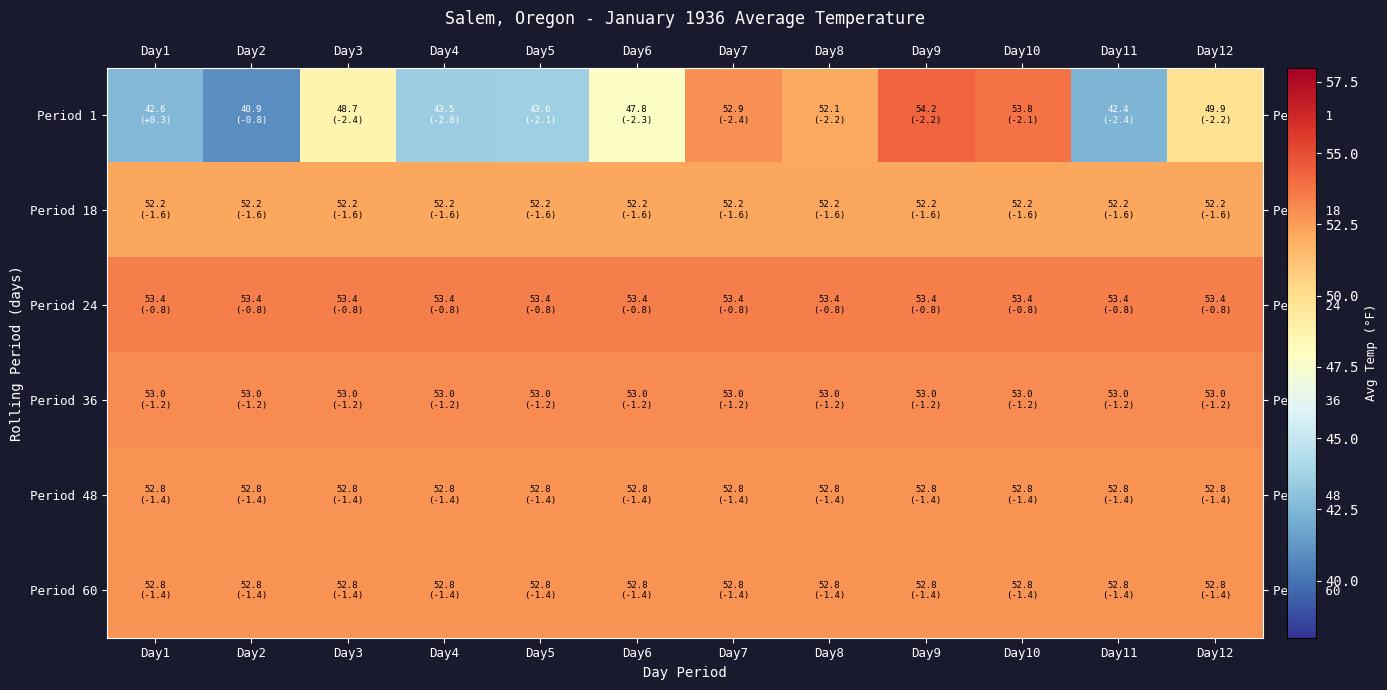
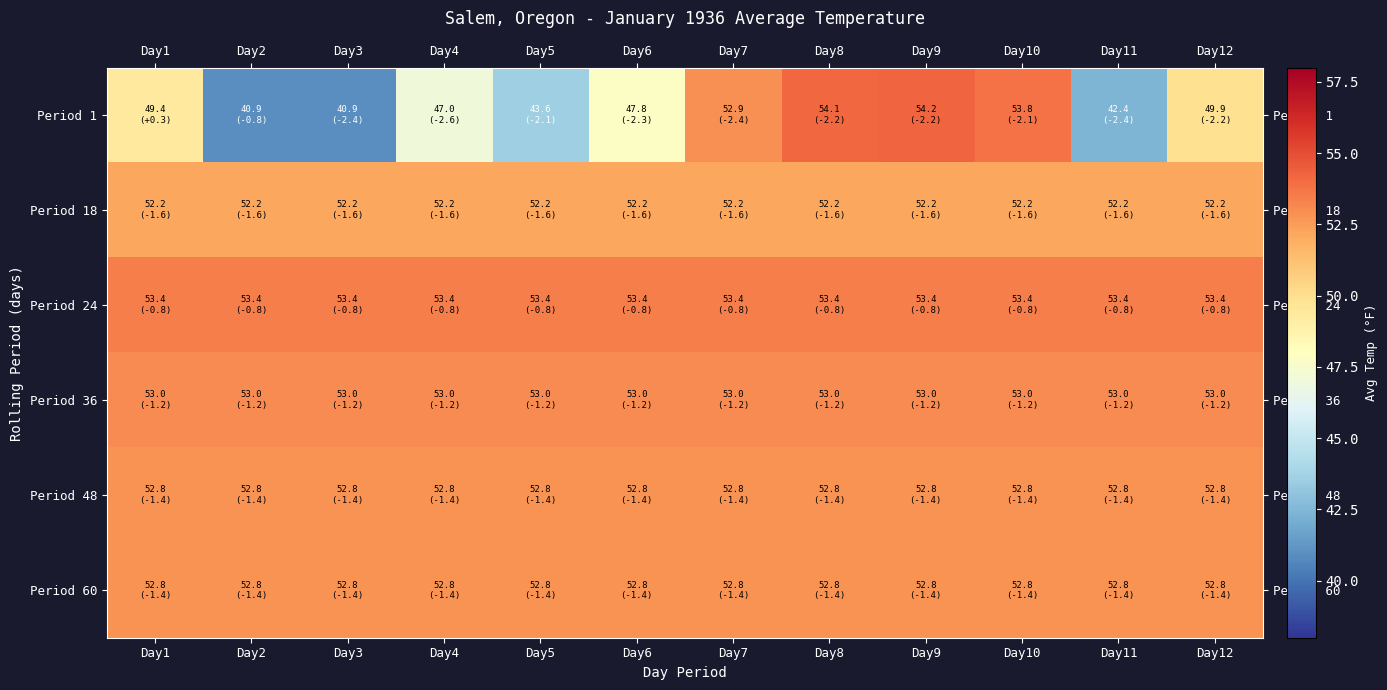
Period 1, Day1: 42.6 -> 49.4
Period 1, Day3: 48.7 -> 40.9
Period 1, Day4: 43.5 -> 47.0
Period 1, Day8: 52.1 -> 54.1
